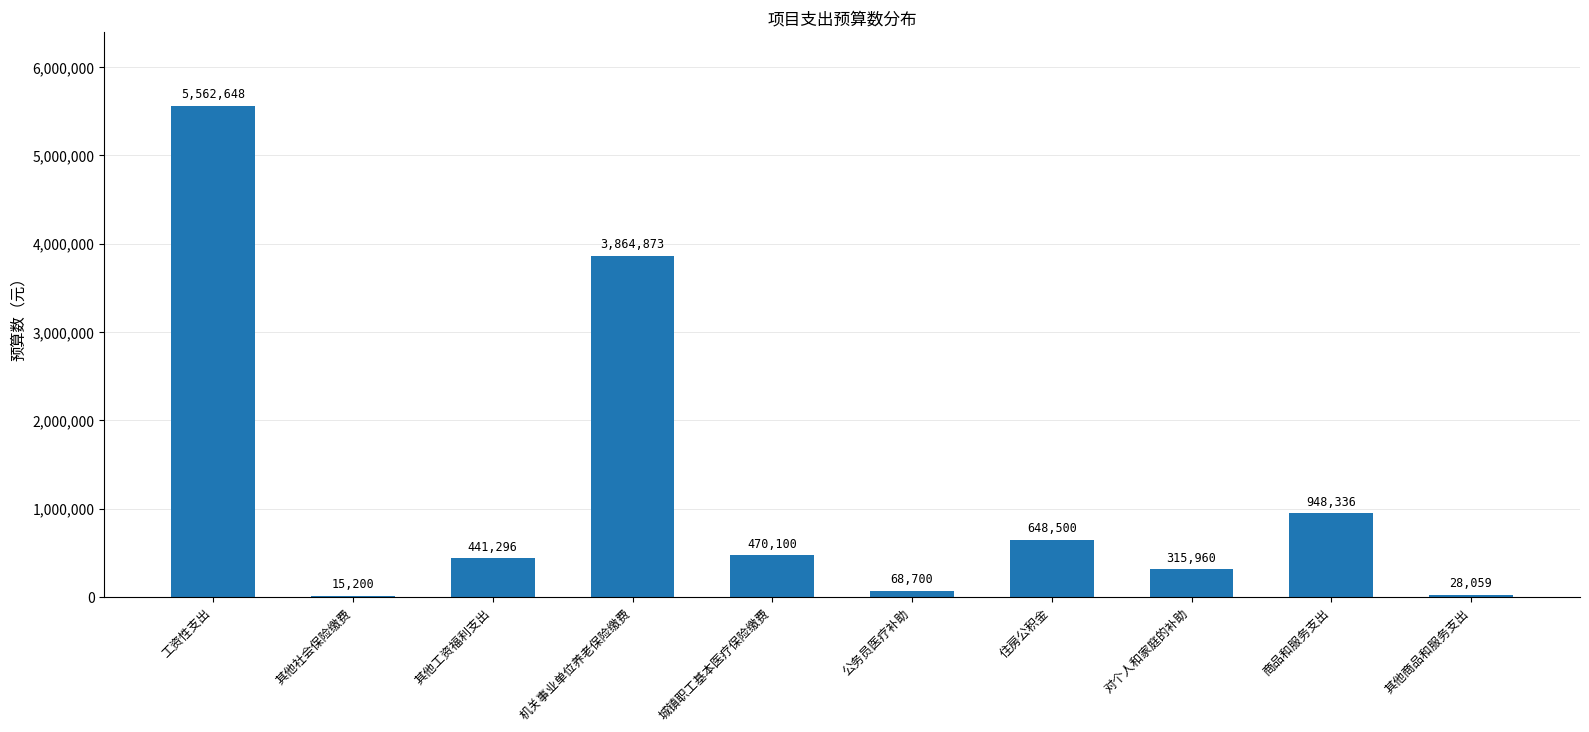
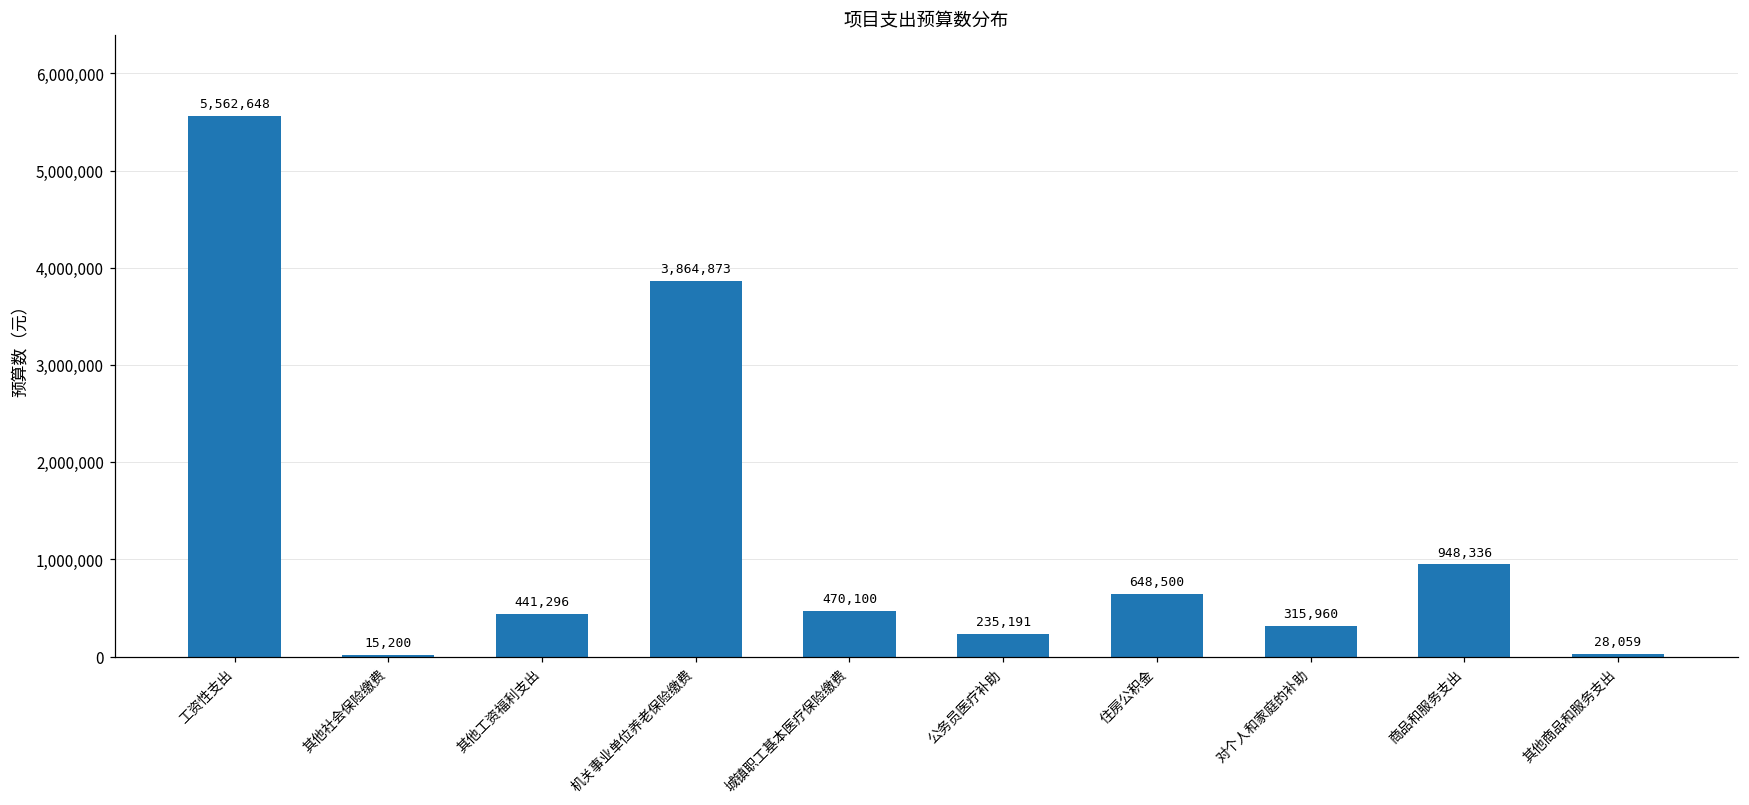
公务员医疗补助: 68,700 -> 235,191
